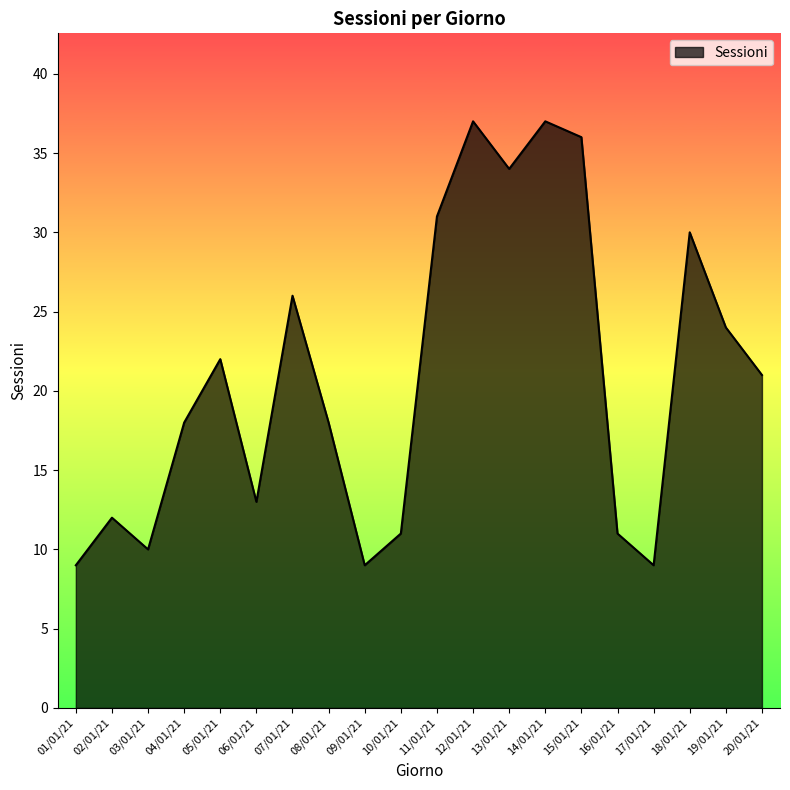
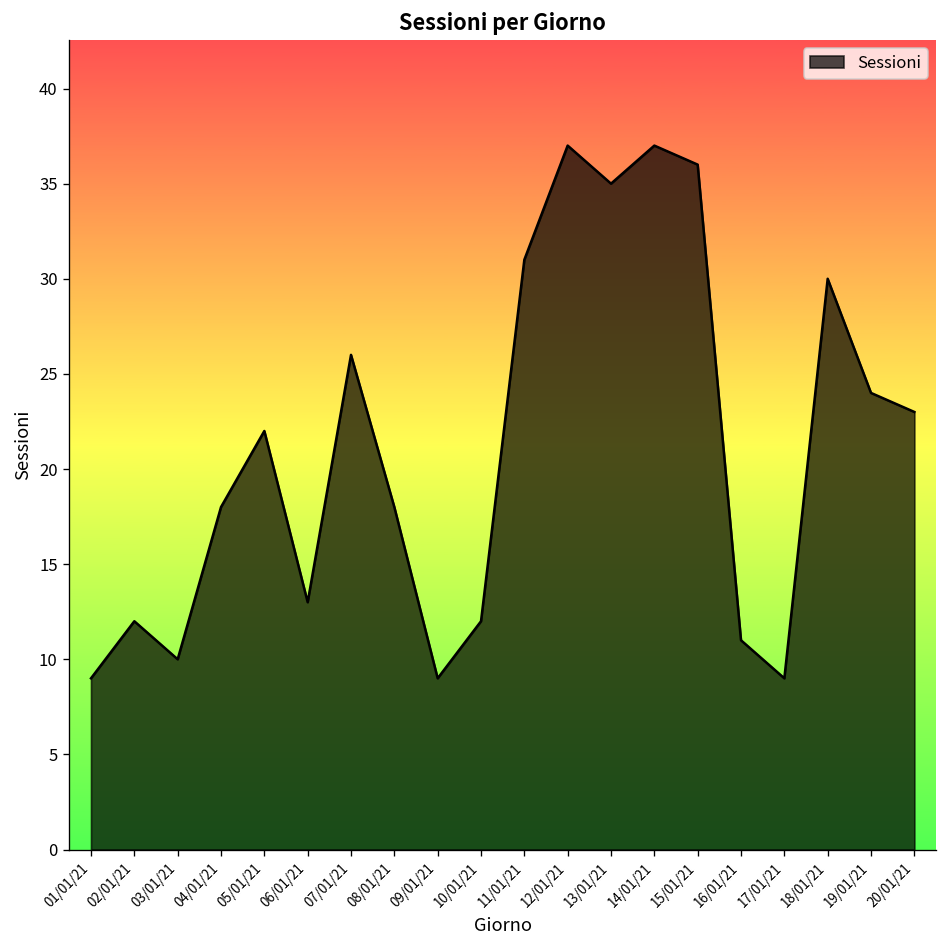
10/01/21: 11 -> 12
13/01/21: 34 -> 35
20/01/21: 21 -> 23
